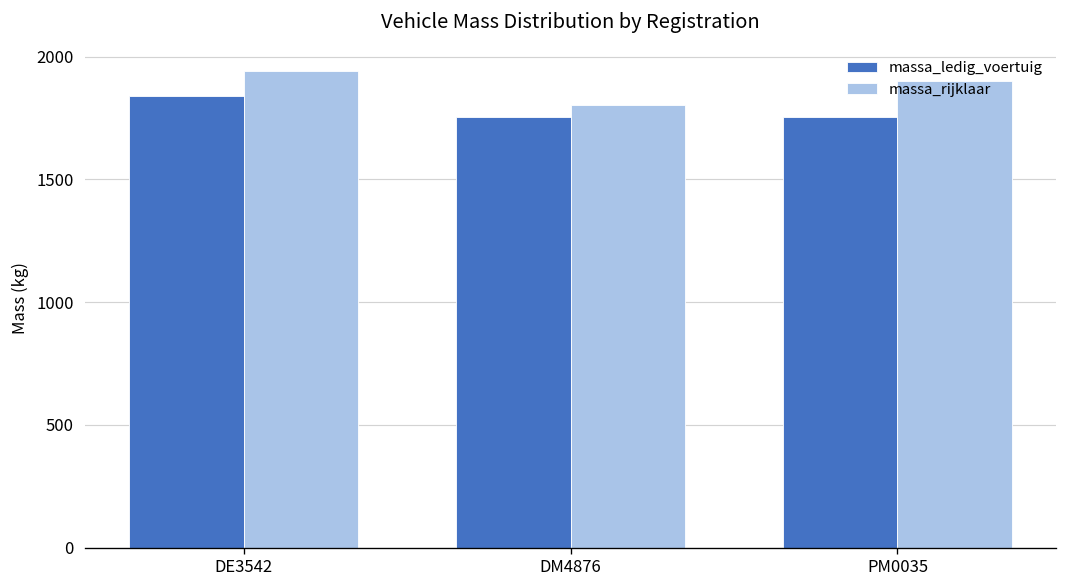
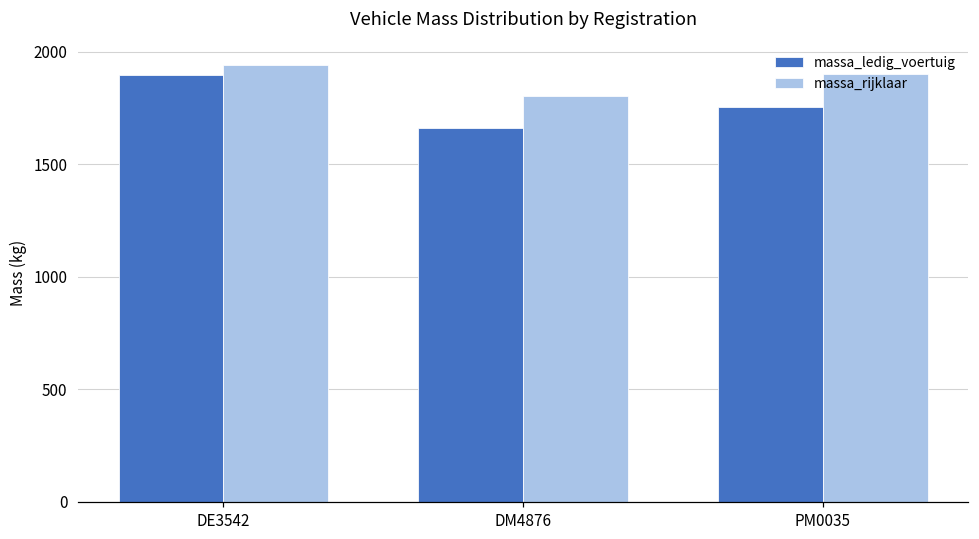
massa_ledig_voertuig, DE3542: 1840 -> 1900
massa_ledig_voertuig, DM4876: 1750 -> 1660
